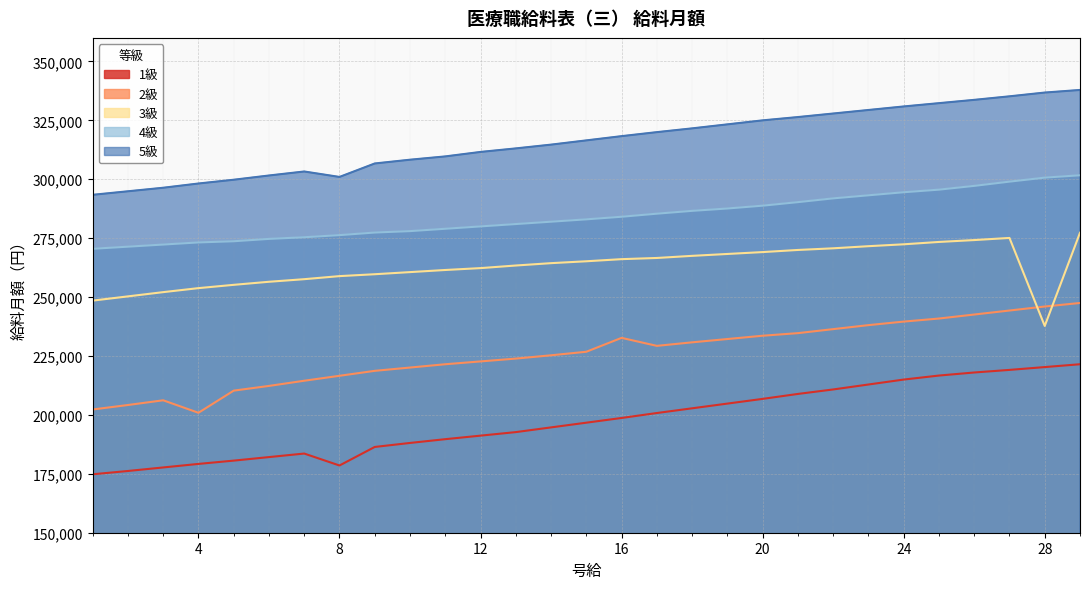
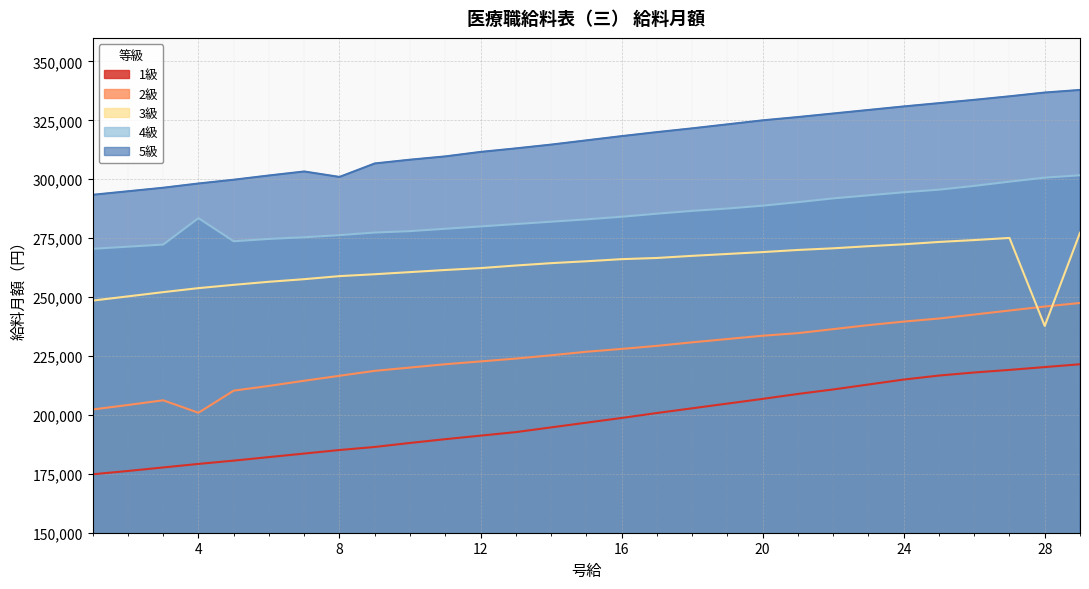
4級, 4: 273,000 -> 284,000
1級, 8: 179,000 -> 185,000
2級, 16: 233,000 -> 228,000
